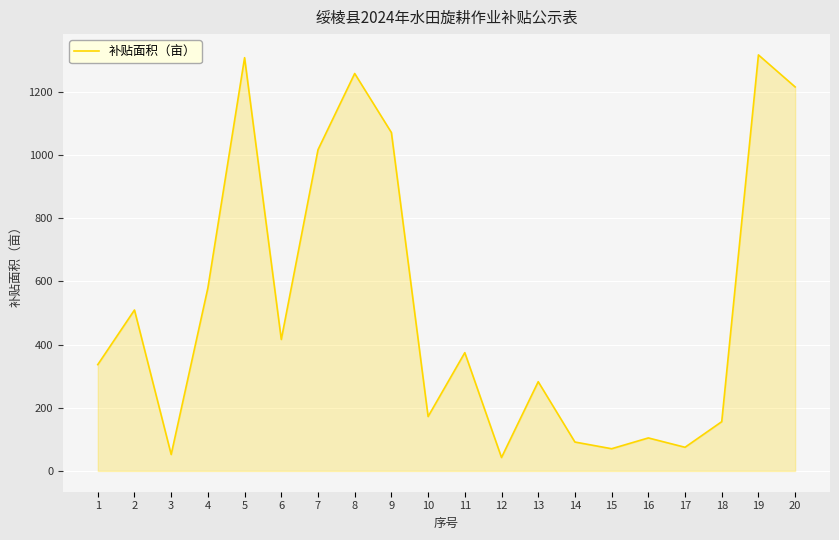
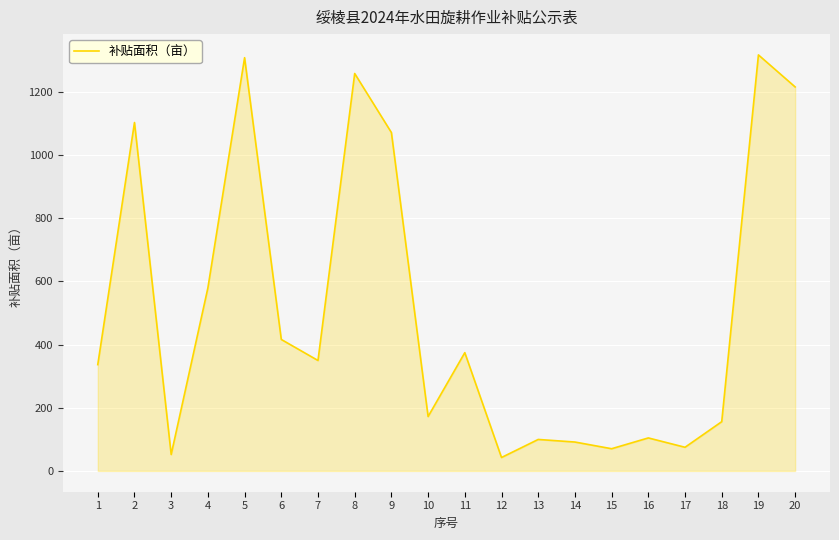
2: 510 -> 1100
7: 1020 -> 350
13: 280 -> 100
